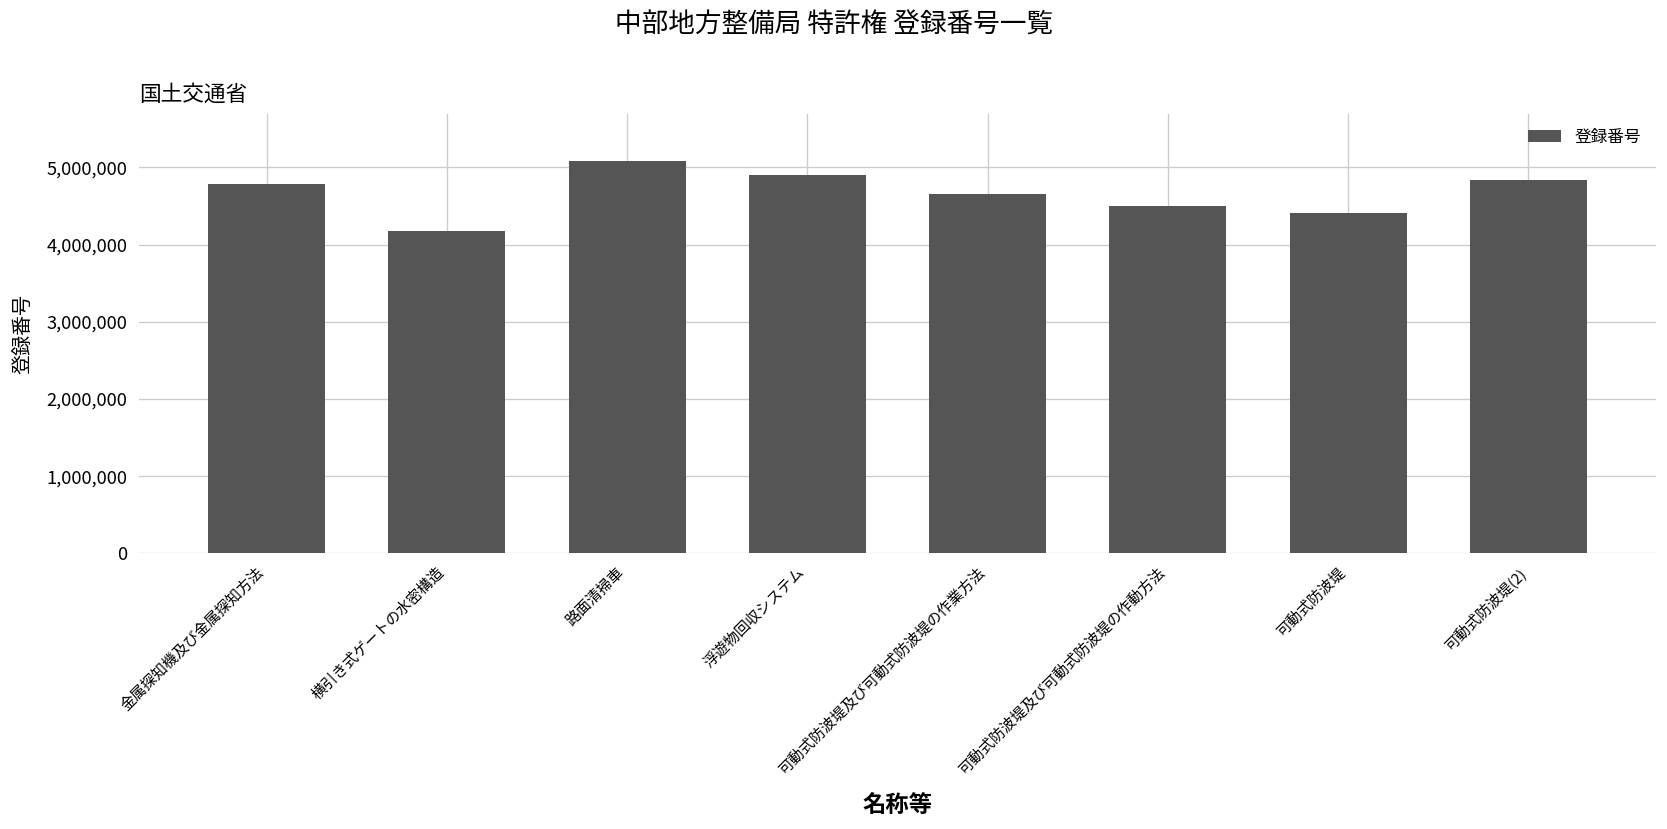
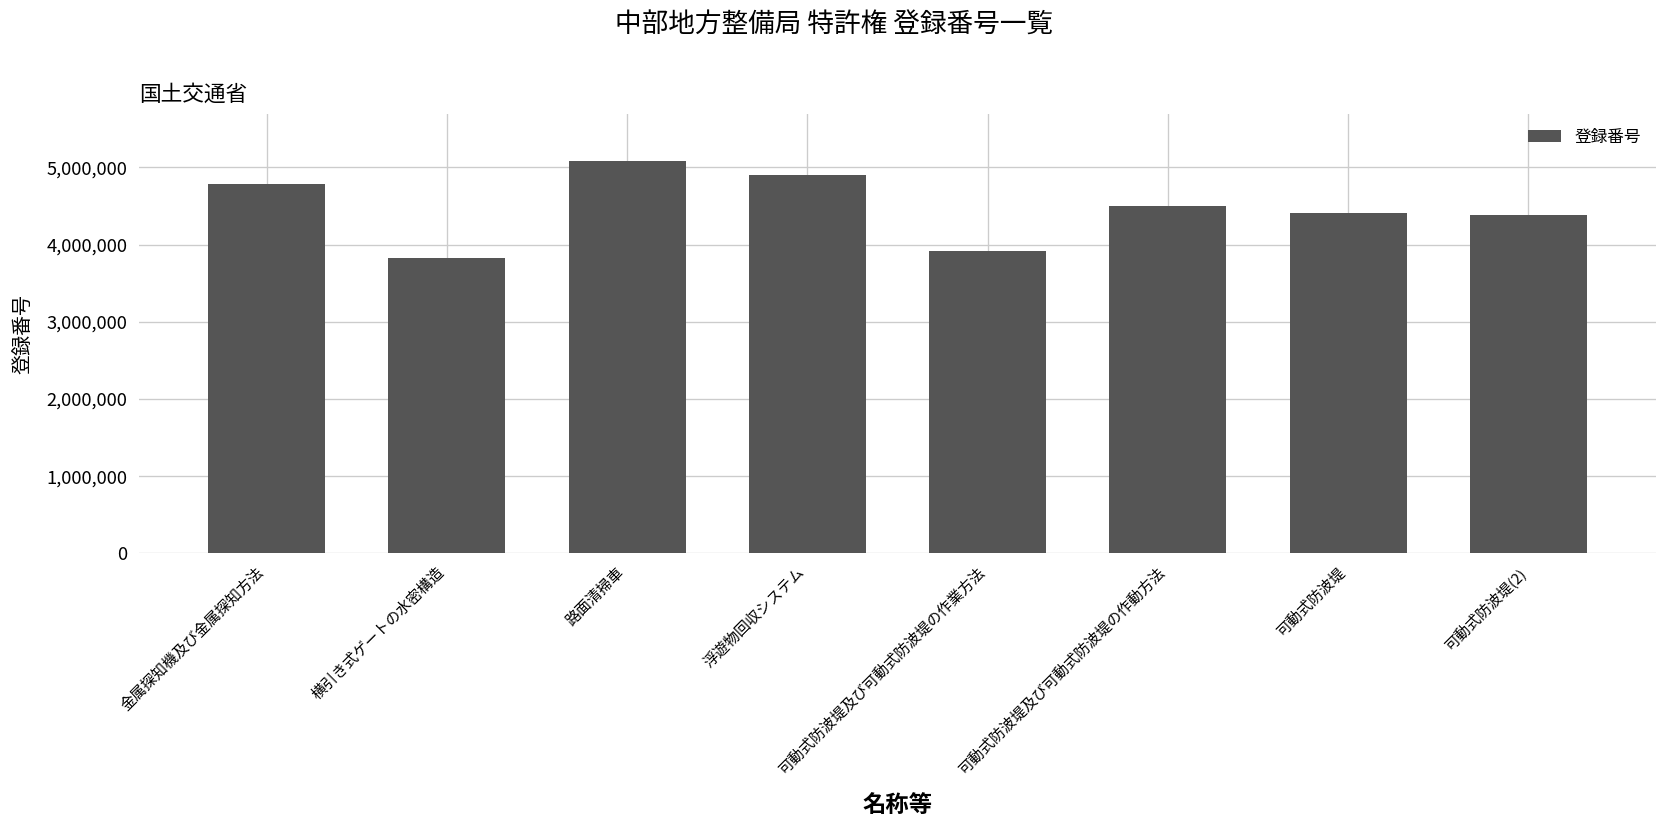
横引き式ゲートの水密構造: 4,200,000 -> 3,800,000
可動式防波堤及び可動式防波堤の作業方法: 4,700,000 -> 3,900,000
可動式防波堤(2): 4,800,000 -> 4,400,000
